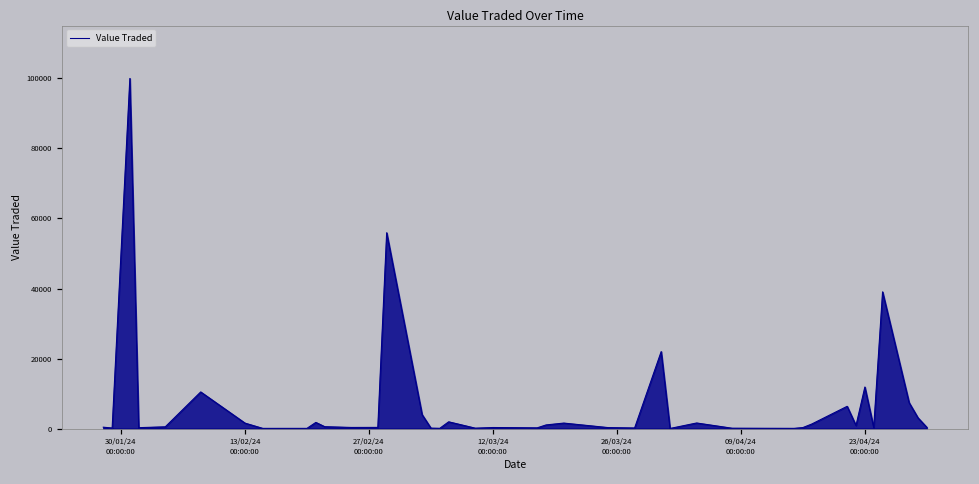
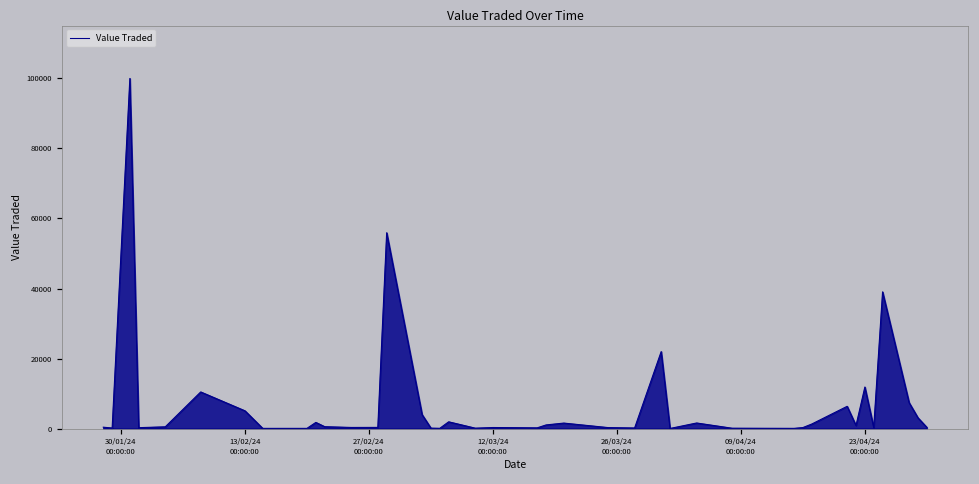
13/02/24 00:00:00: 2000 -> 5000
